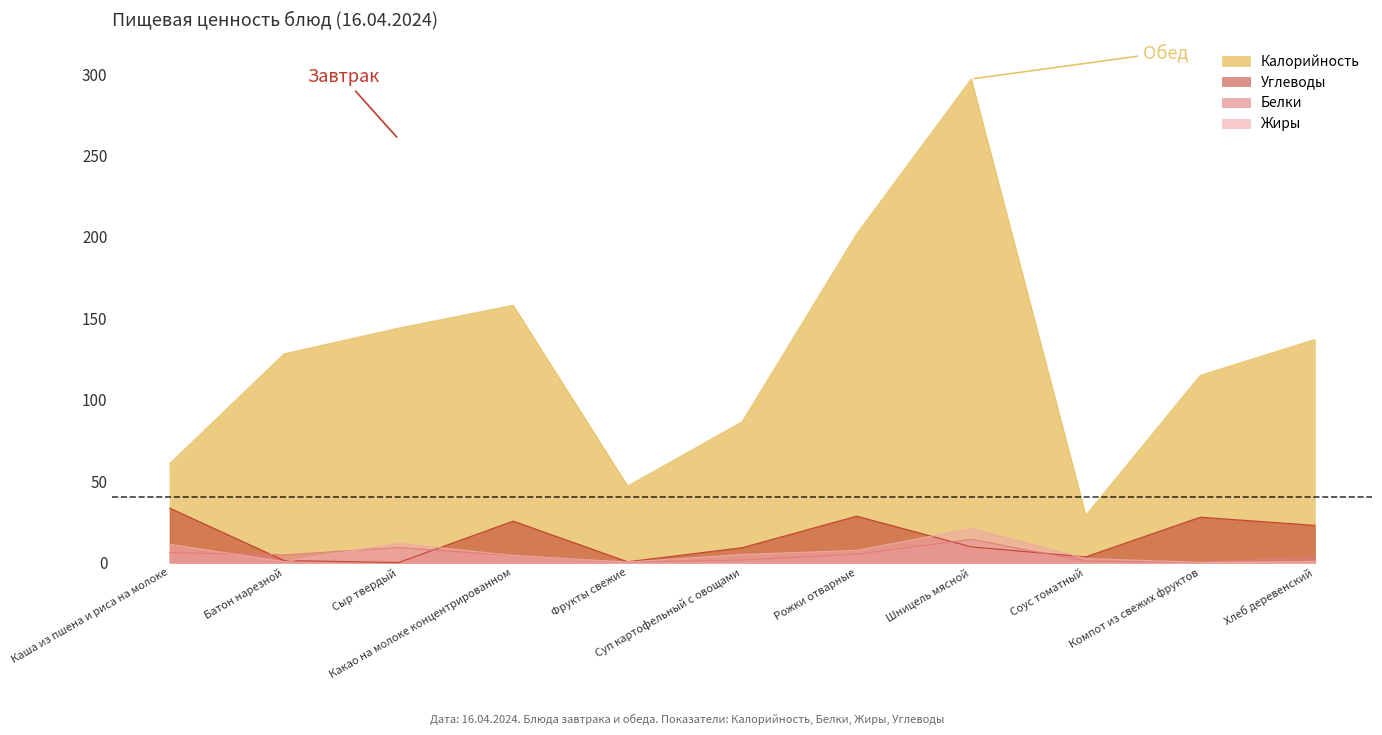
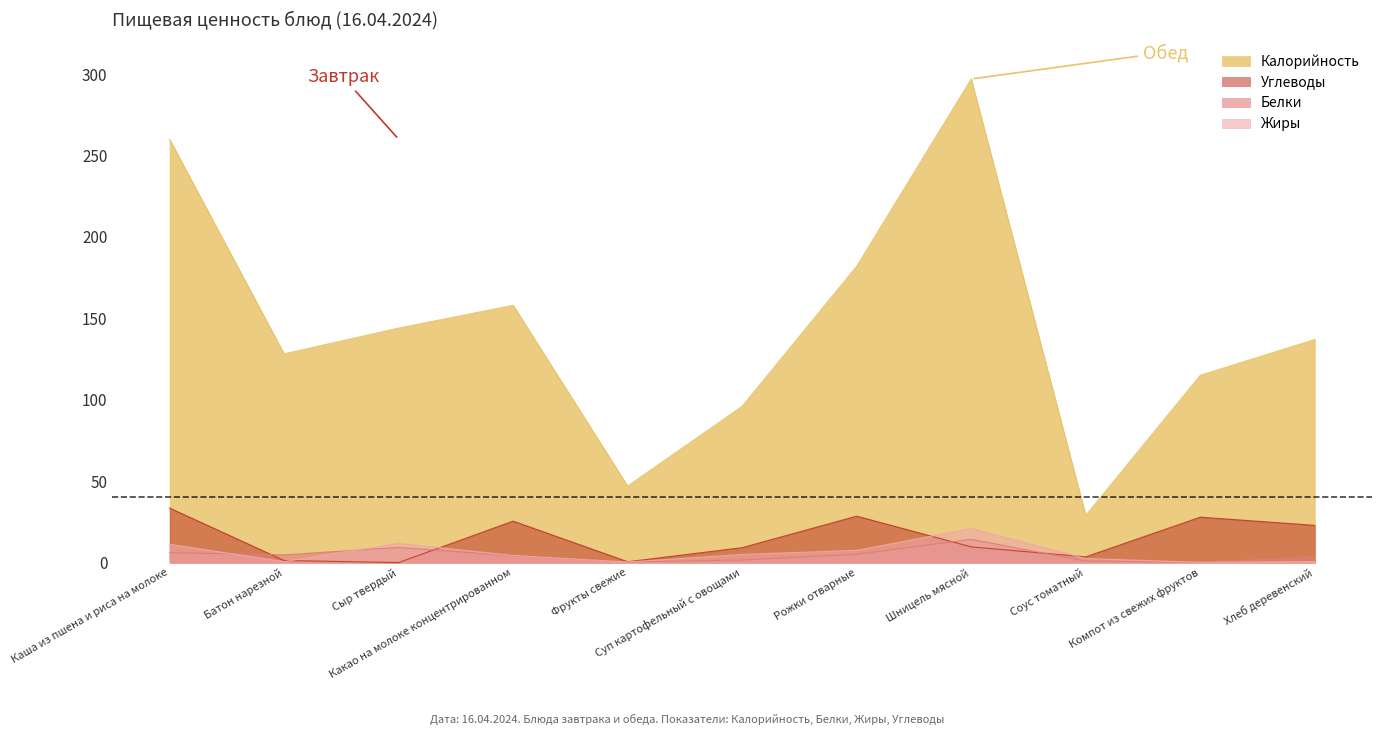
Калорийность, Каша из пшена и риса на молоке: 61 -> 260
Калорийность, Суп картофельный с овощами: 87 -> 96
Калорийность, Рожки отварные: 202 -> 182
